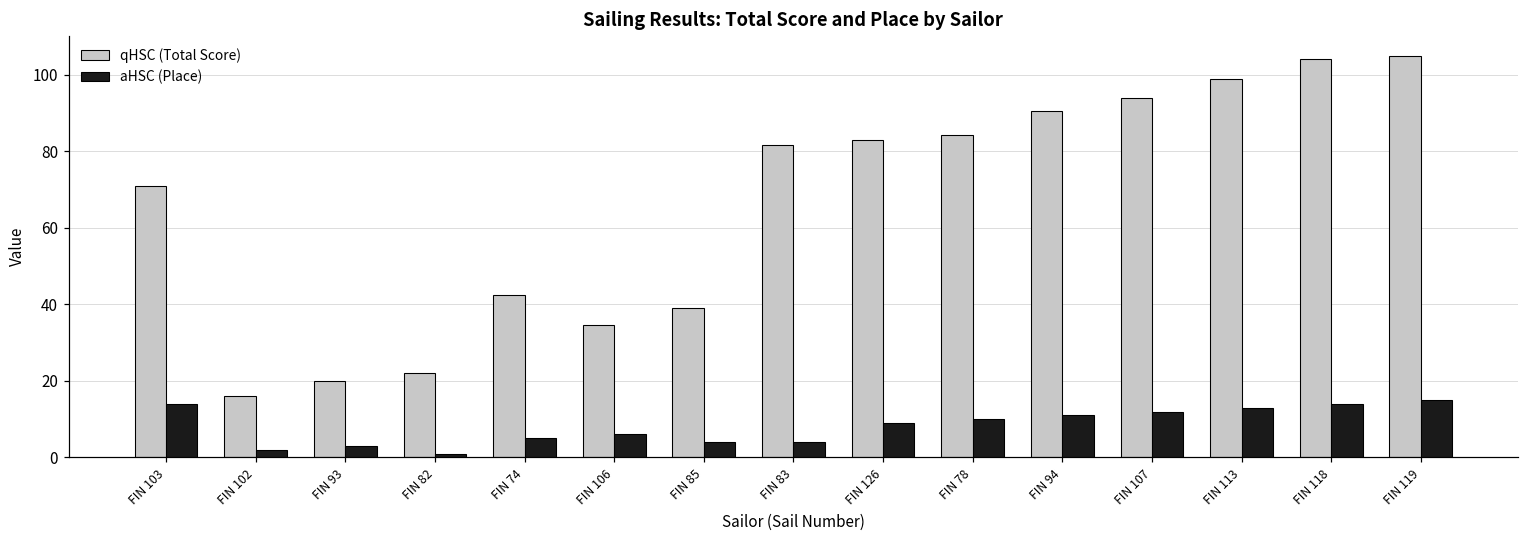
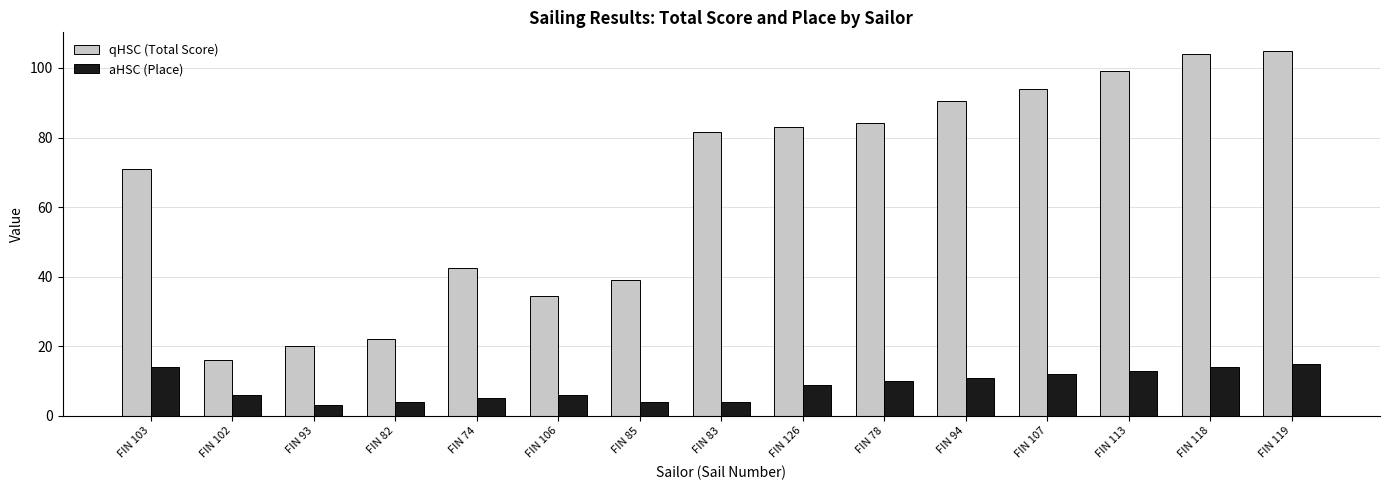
aHSC (Place), FIN 102: 2 -> 6
aHSC (Place), FIN 82: 1 -> 4
